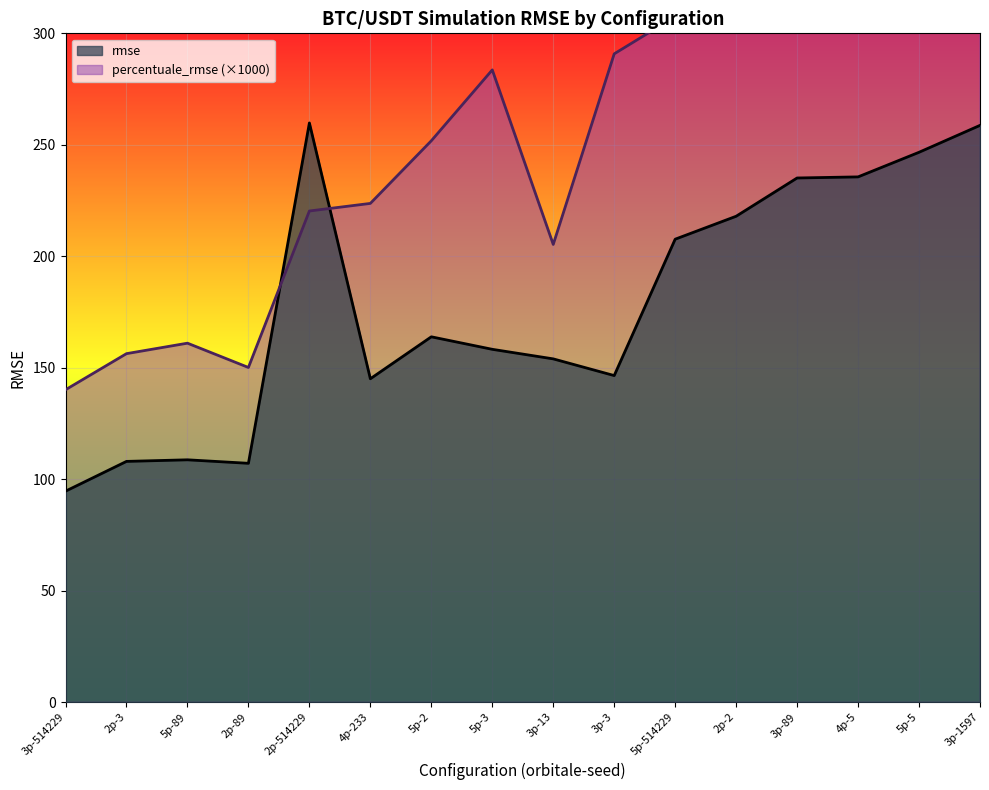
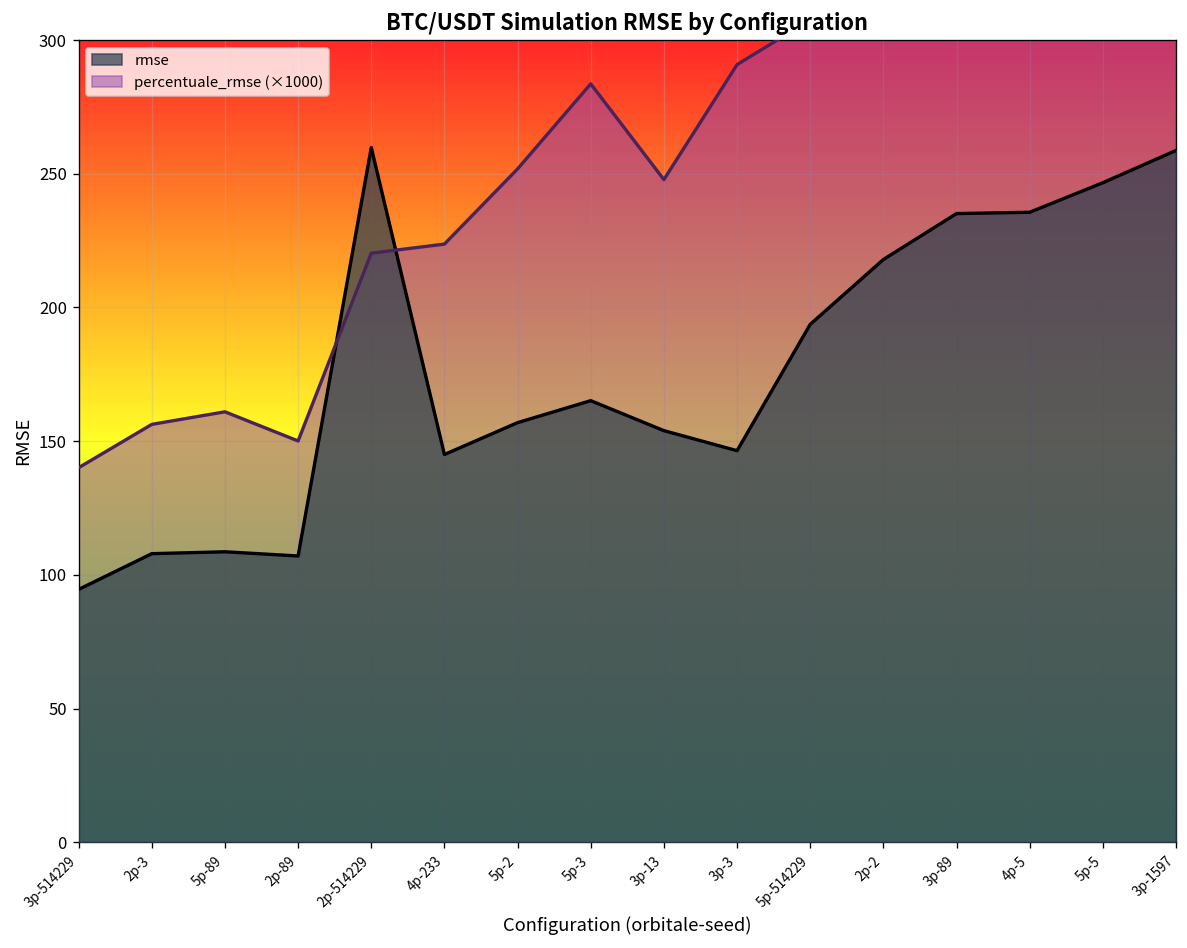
rmse, 5p-2: 164 -> 157
rmse, 5p-3: 158 -> 165
percentuale_rmse (×1000), 3p-13: 205 -> 248
rmse, 5p-514229: 208 -> 194
